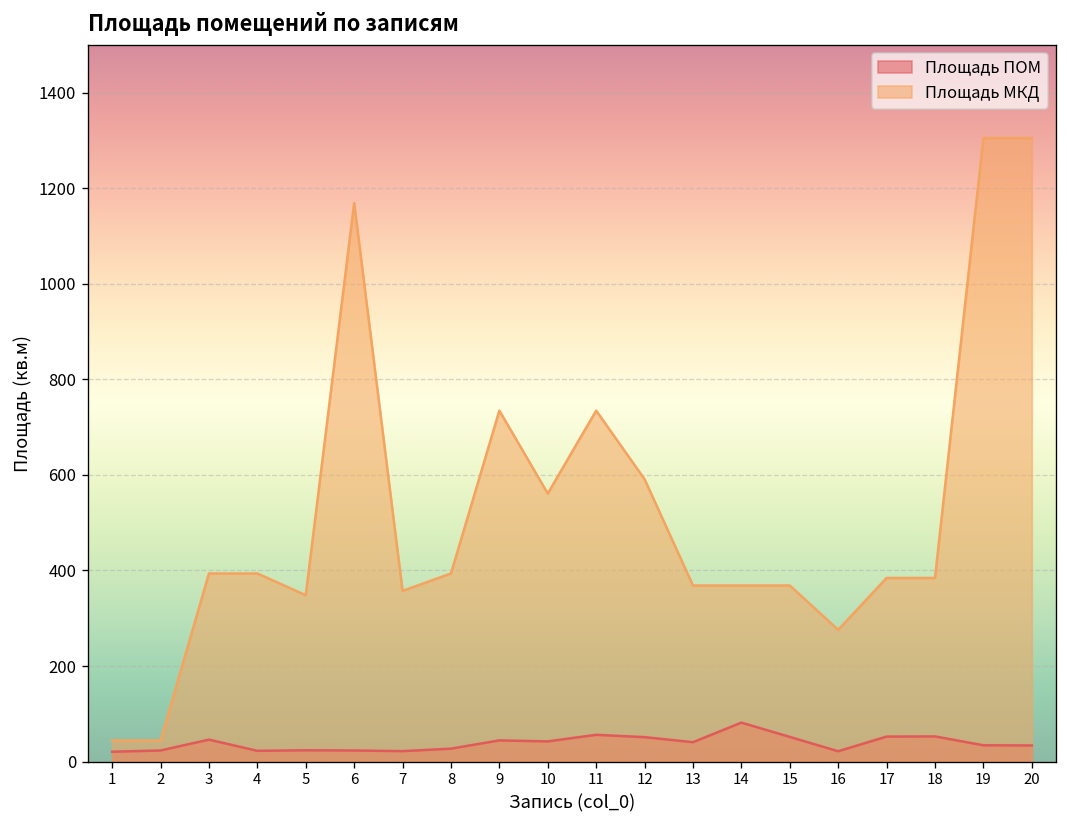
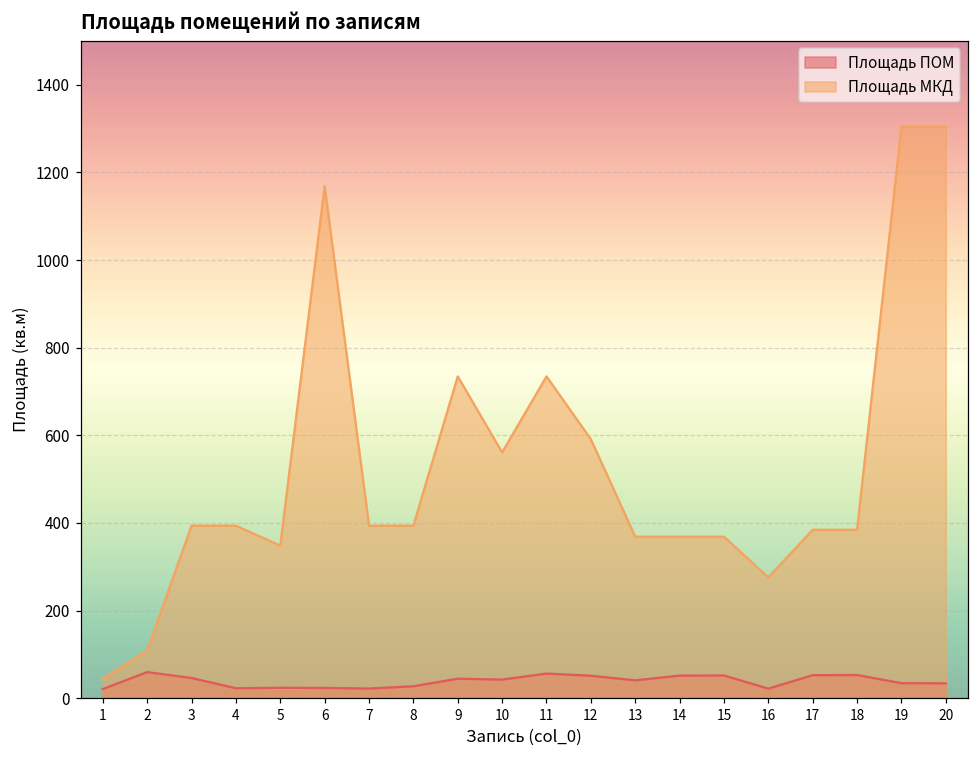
Площадь ПОМ, 2: 20 -> 60
Площадь МКД, 2: 40 -> 110
Площадь МКД, 7: 360 -> 390
Площадь ПОМ, 14: 80 -> 50
